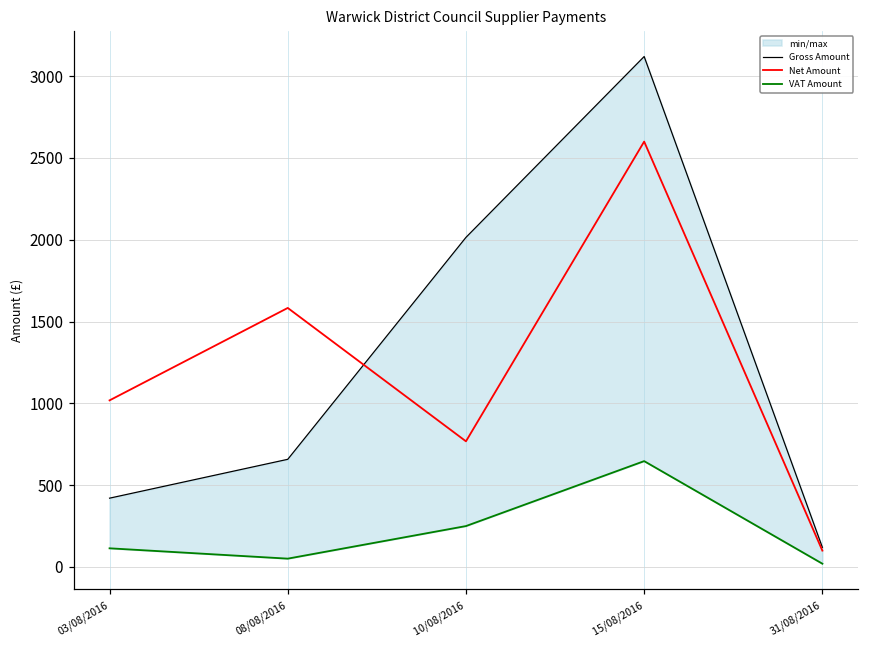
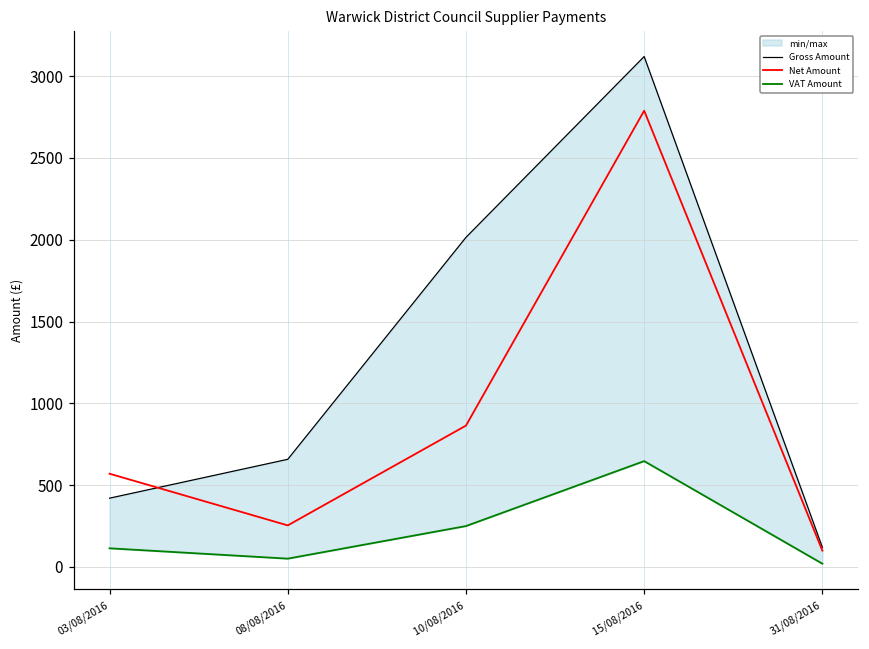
Net Amount, 03/08/2016: 1020 -> 570
Net Amount, 08/08/2016: 1580 -> 250
Net Amount, 10/08/2016: 770 -> 860
Net Amount, 15/08/2016: 2600 -> 2790
